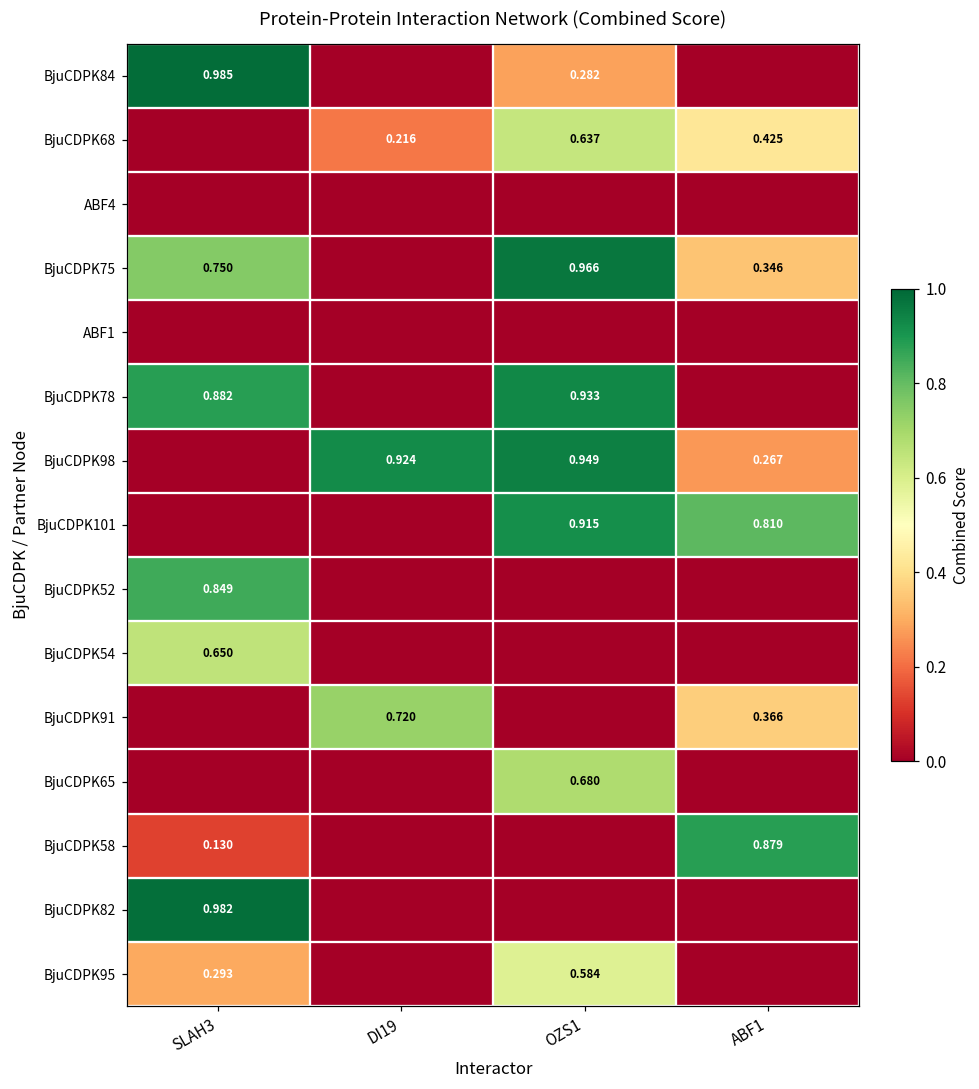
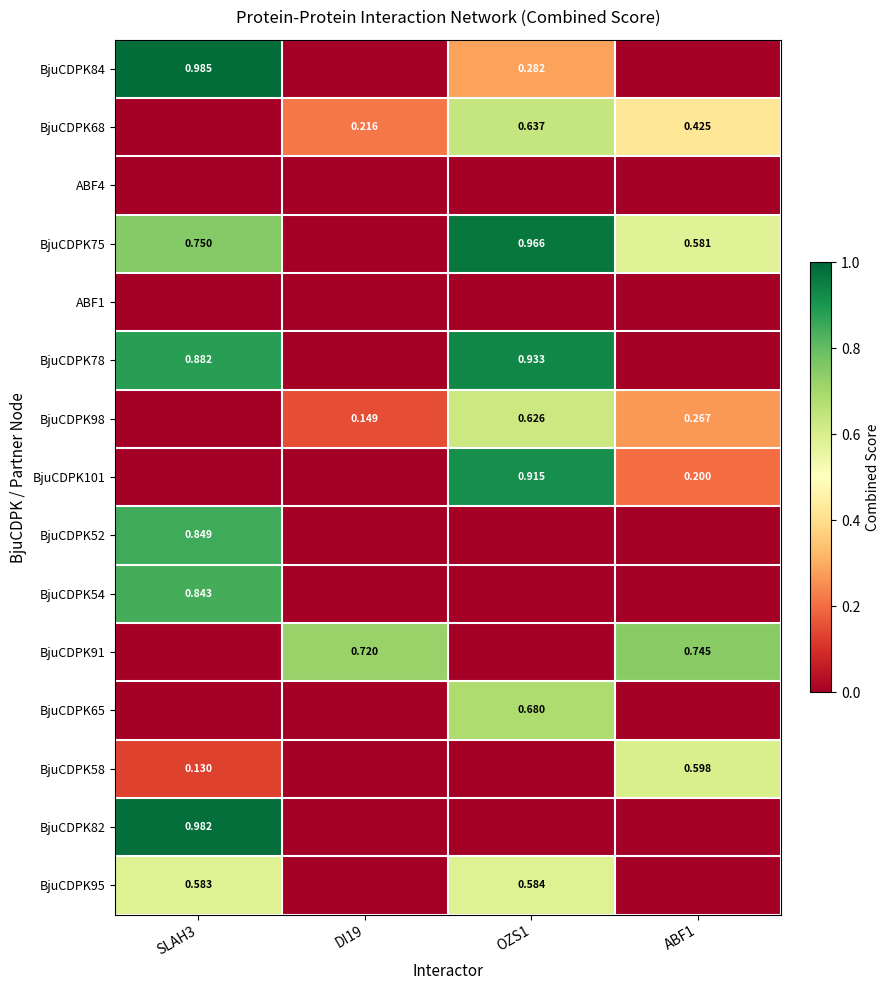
BjuCDPK75, ABF1: 0.346 -> 0.581
BjuCDPK98, DI19: 0.924 -> 0.149
BjuCDPK98, OZS1: 0.949 -> 0.626
BjuCDPK101, ABF1: 0.810 -> 0.200
BjuCDPK54, SLAH3: 0.650 -> 0.843
BjuCDPK91, ABF1: 0.366 -> 0.745
BjuCDPK58, ABF1: 0.879 -> 0.598
BjuCDPK95, SLAH3: 0.293 -> 0.583
